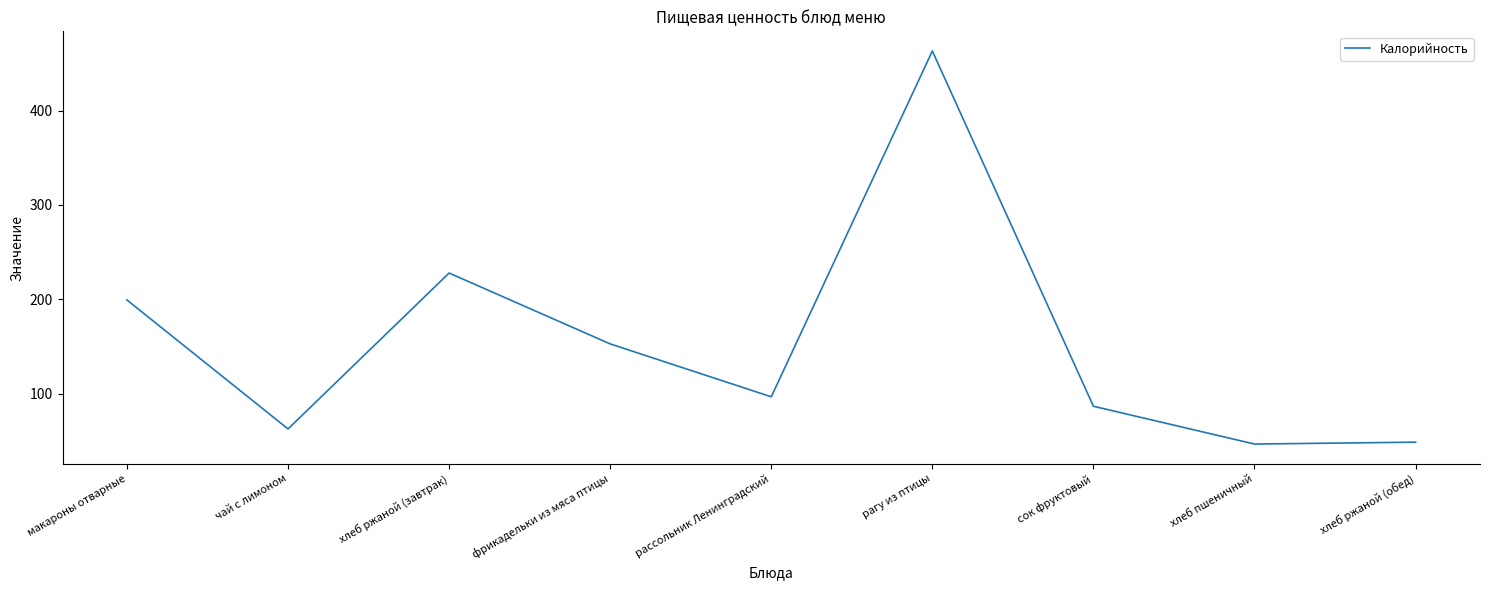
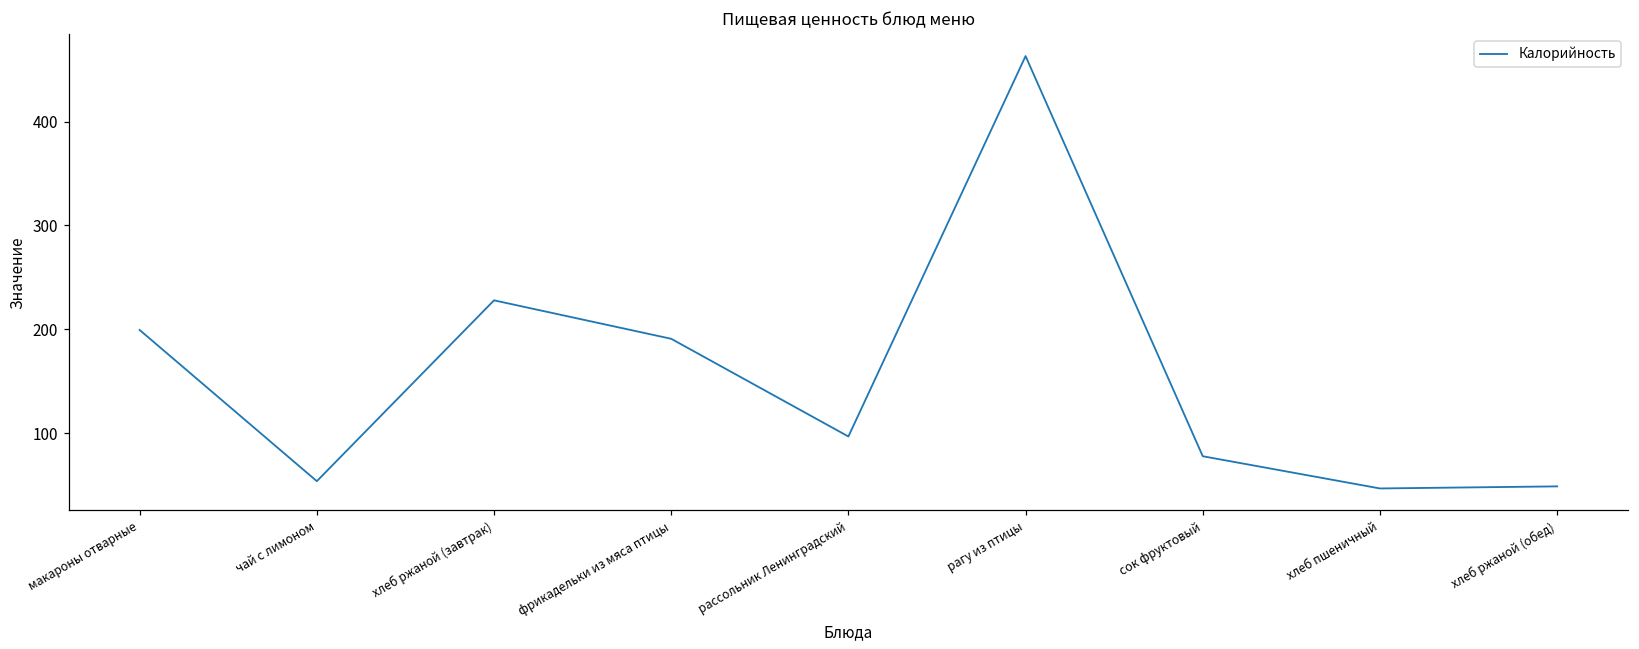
чай с лимоном: 60 -> 50
фрикадельки из мяса птицы: 150 -> 190
сок фруктовый: 90 -> 80
